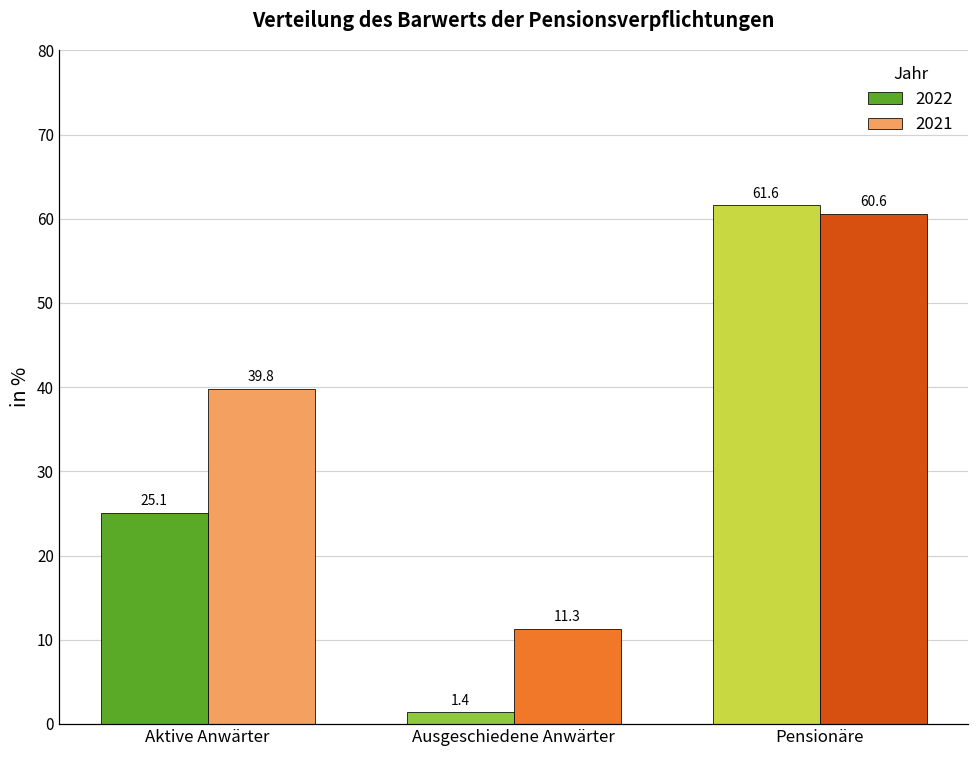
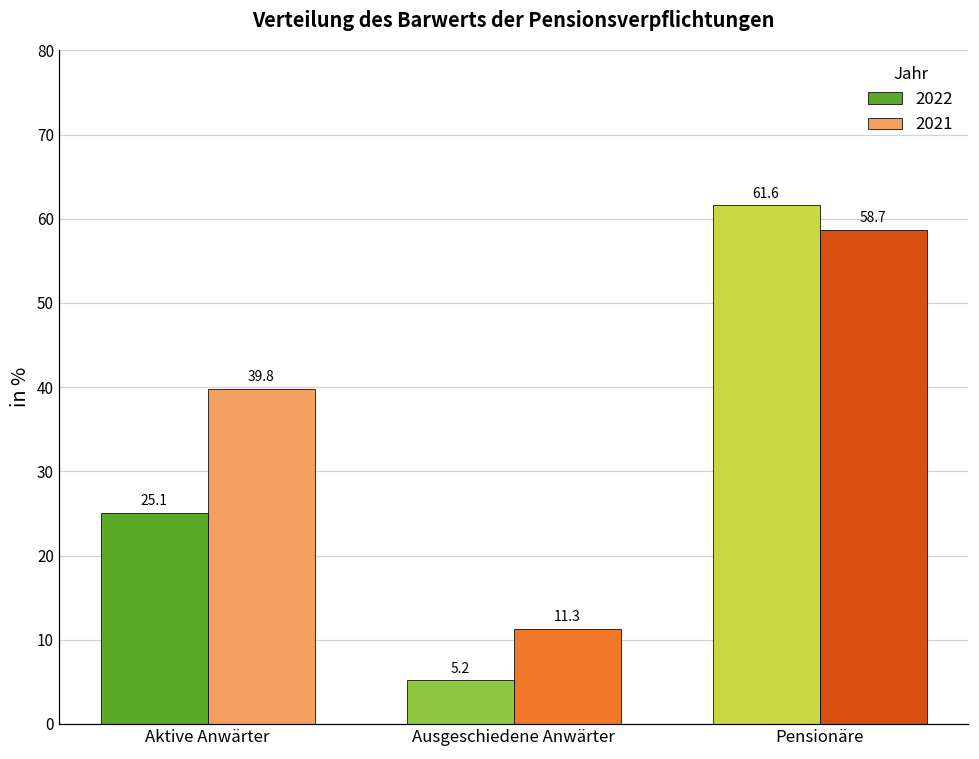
2022, Ausgeschiedene Anwärter: 1.4 -> 5.2
2021, Pensionäre: 60.6 -> 58.7
